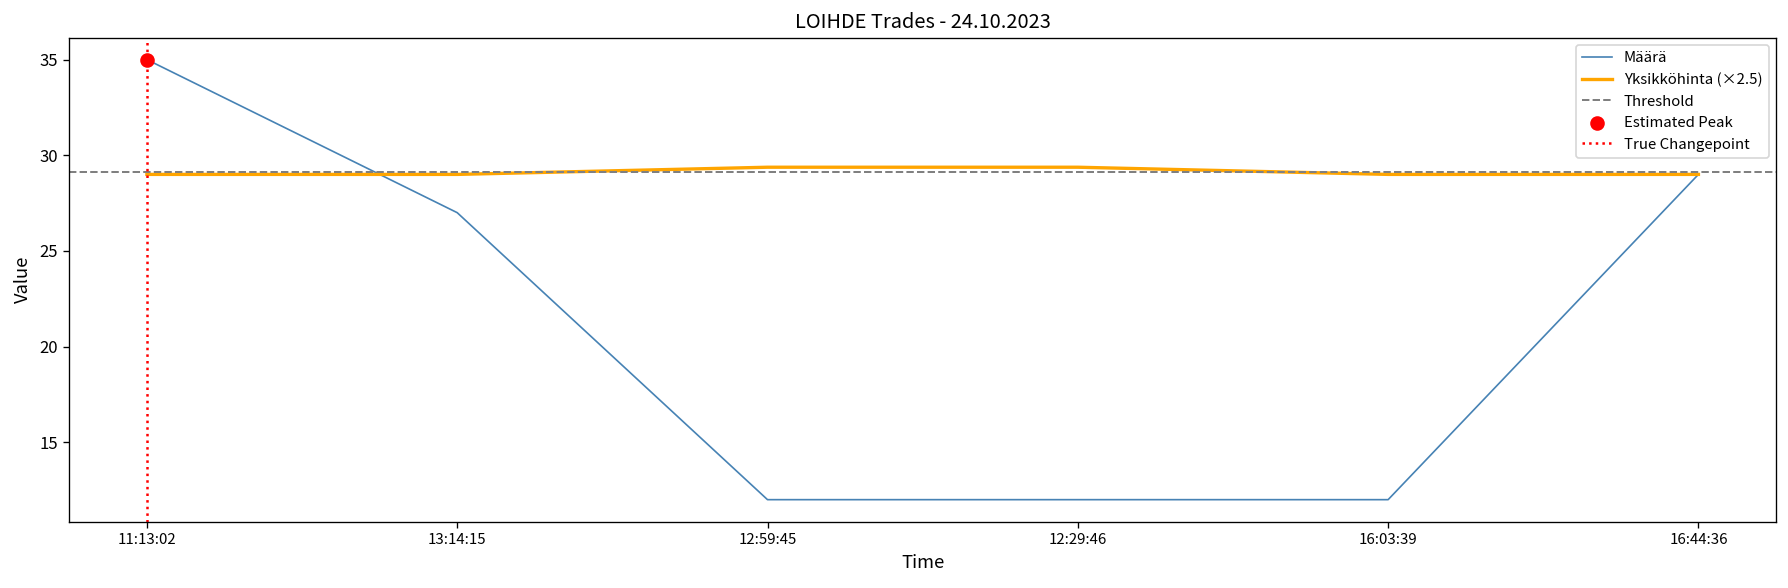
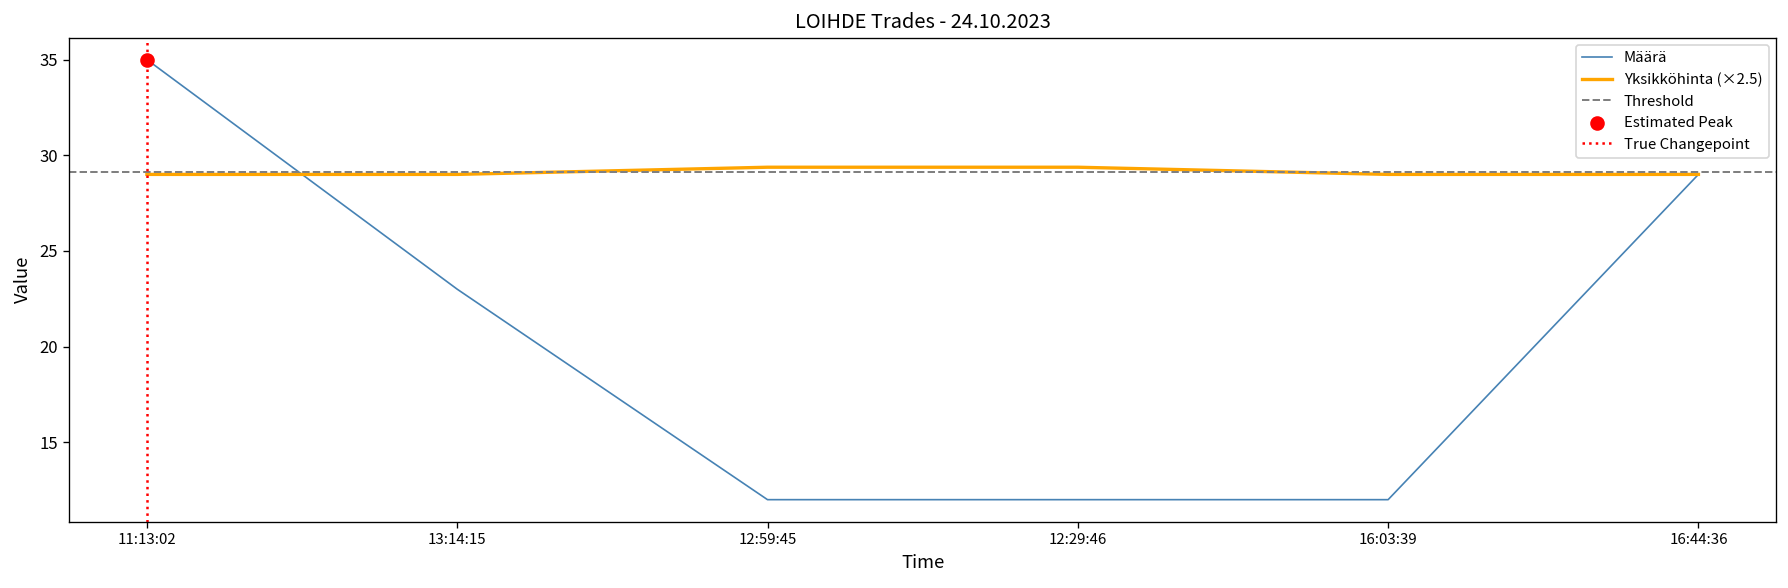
Määrä, 13:14:15: 27 -> 23
